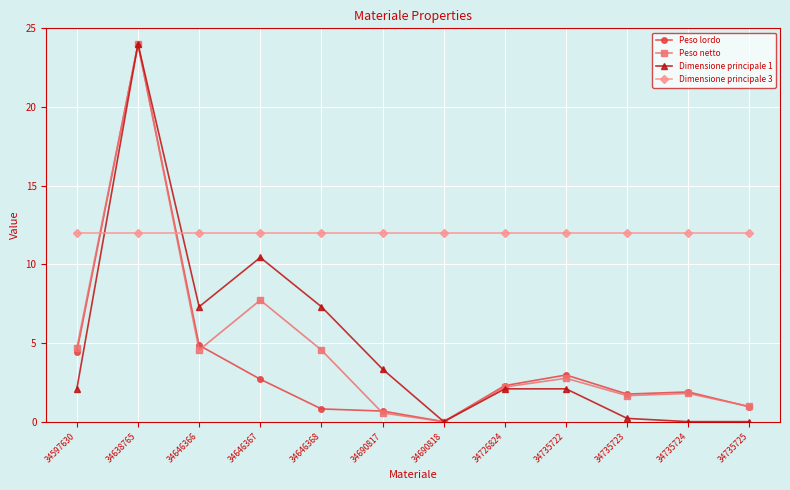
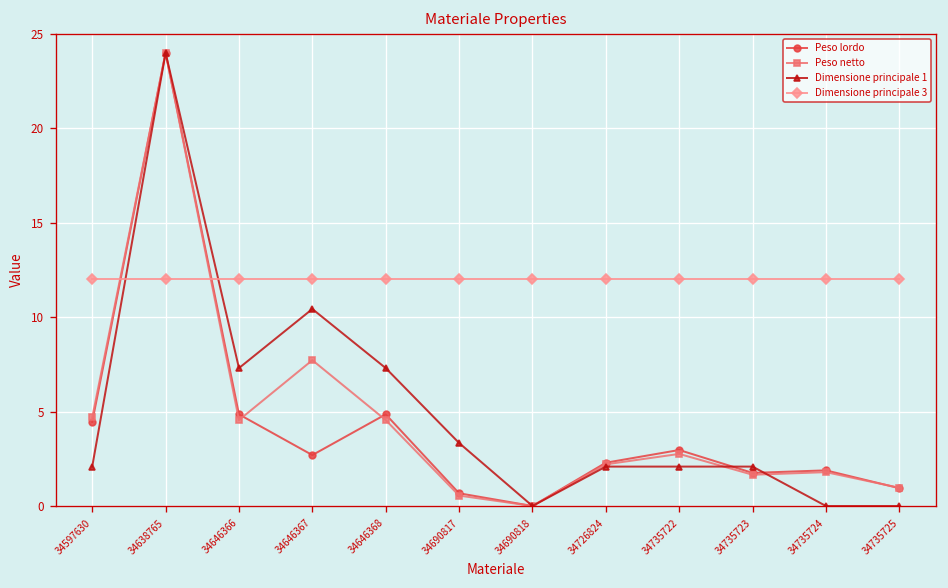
Peso lordo, 34646368: 0.8 -> 4.9
Dimensione principale 1, 34735723: 0.2 -> 2.1
